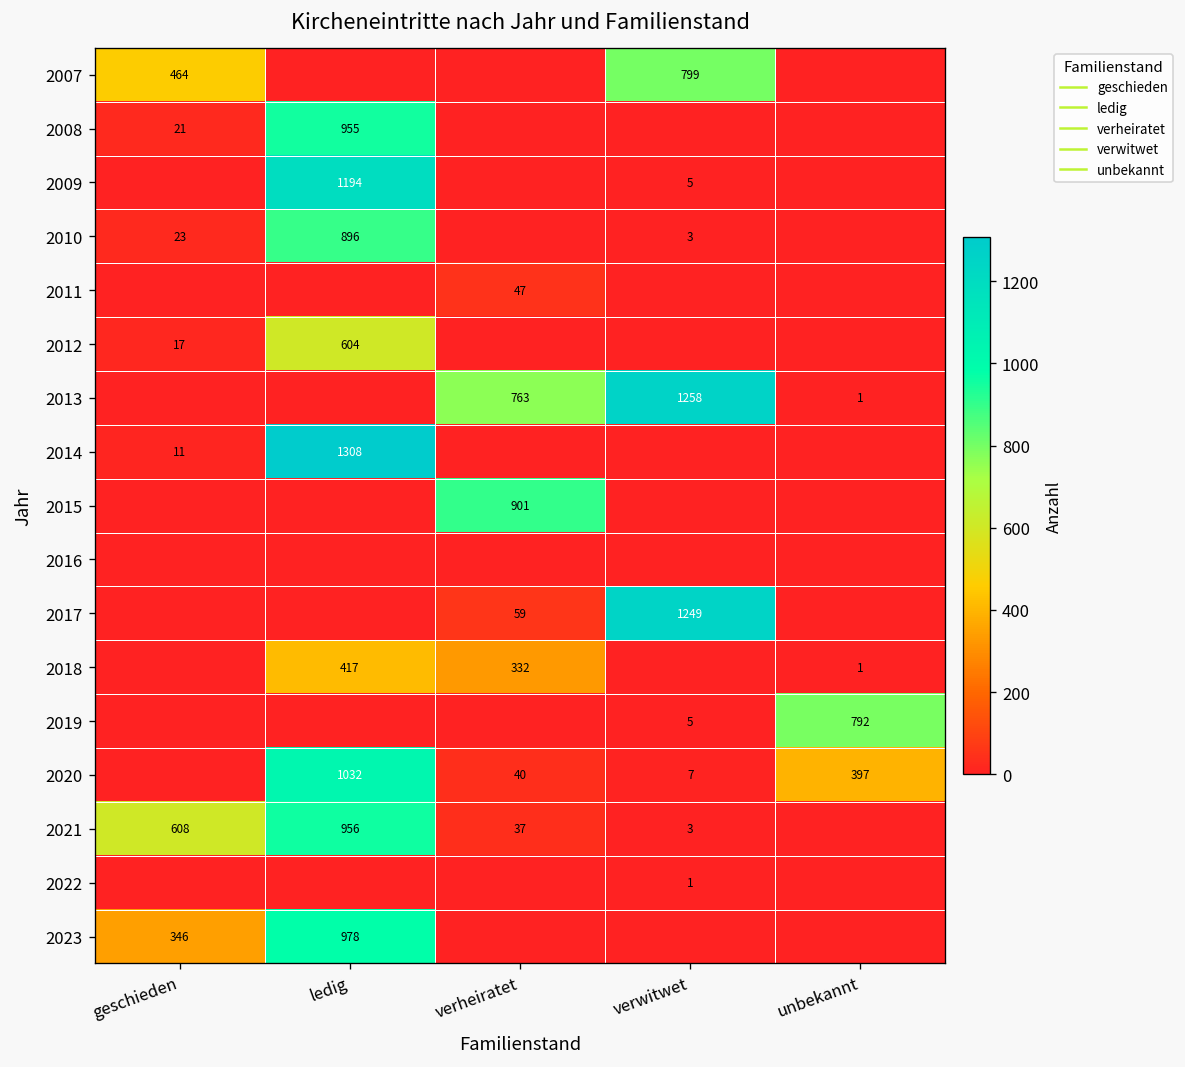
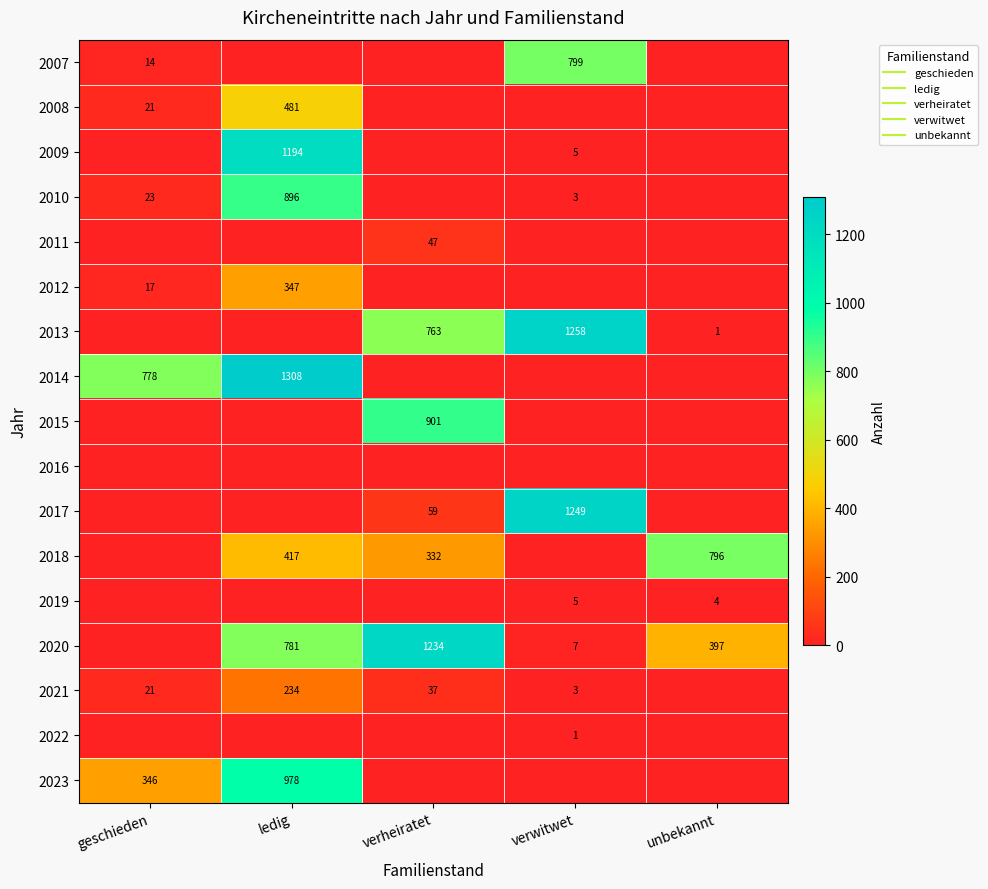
2007, geschieden: 464 -> 14
2008, ledig: 955 -> 481
2012, ledig: 604 -> 347
2014, geschieden: 11 -> 778
2018, unbekannt: 1 -> 796
2019, unbekannt: 792 -> 4
2020, ledig: 1032 -> 781
2020, verheiratet: 40 -> 1234
2021, geschieden: 608 -> 21
2021, ledig: 956 -> 234
